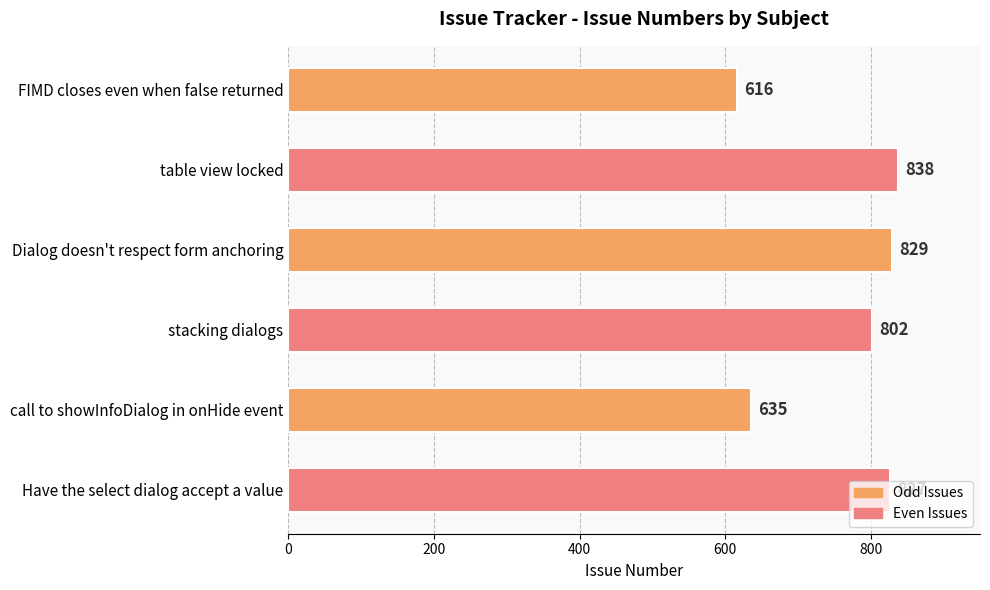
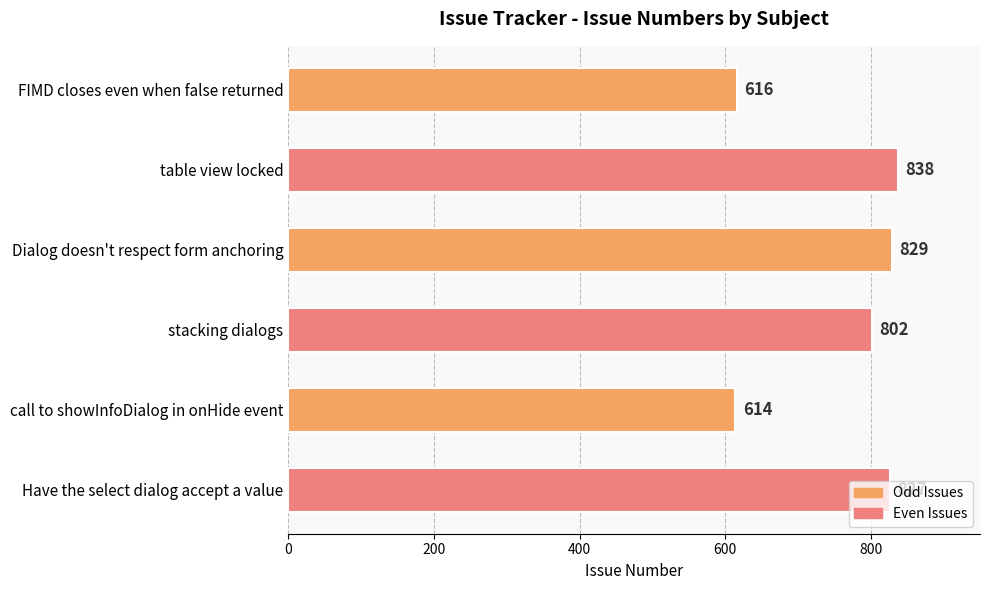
call to showInfoDialog in onHide event: 635 -> 614
